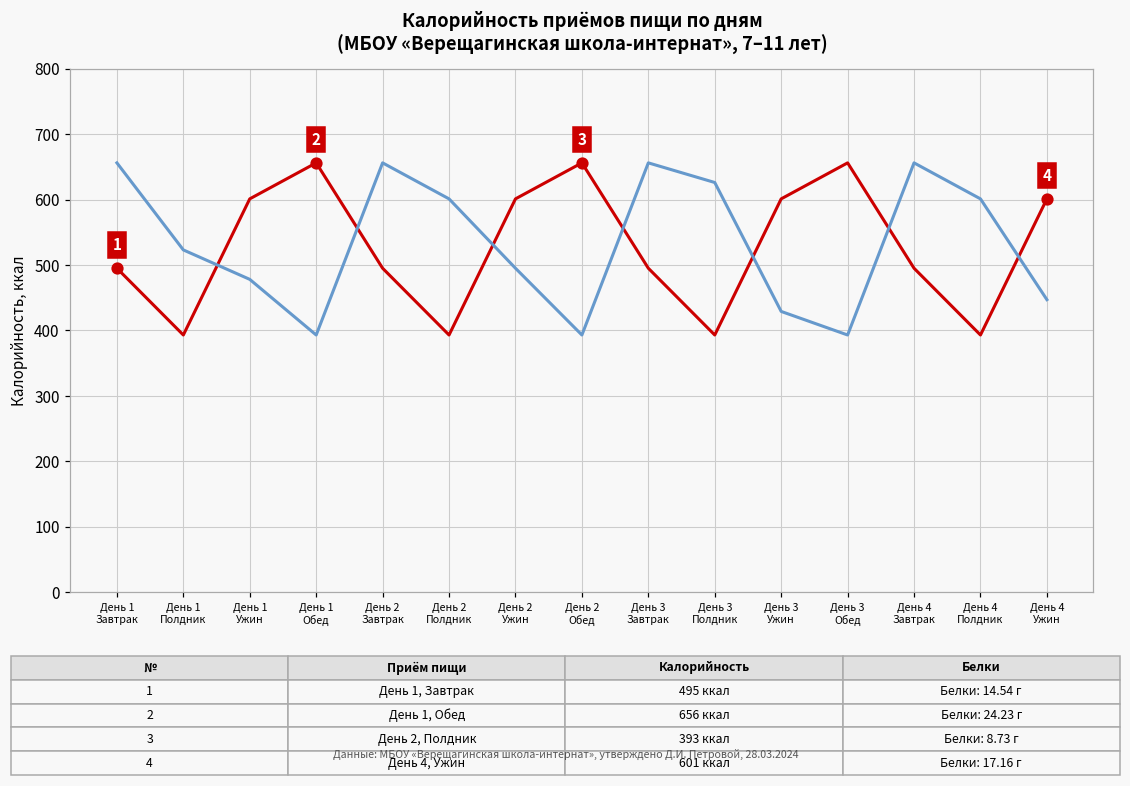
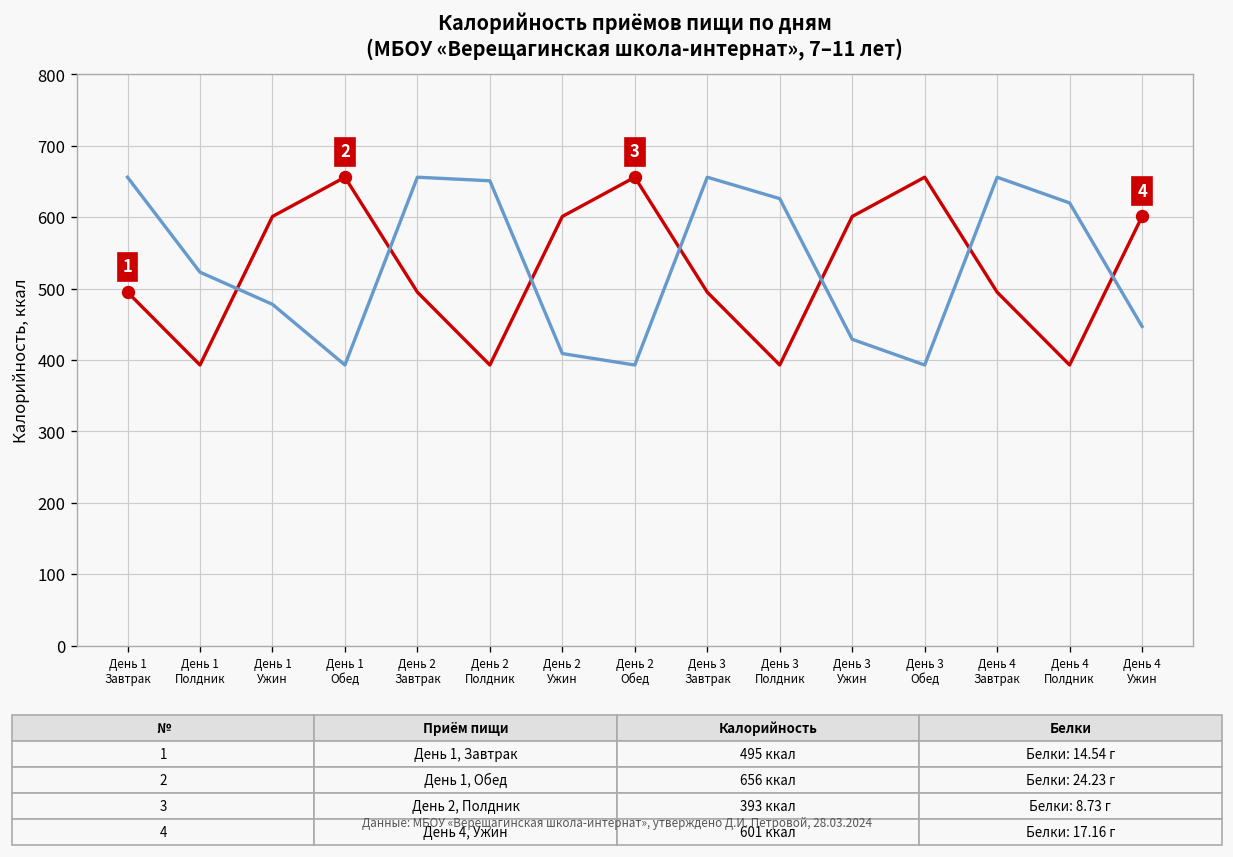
Калорийность: обед (основной приём), День 2 Полдник: 600 -> 650
Калорийность: обед (основной приём), День 2 Ужин: 500 -> 410
Калорийность: обед (основной приём), День 4 Полдник: 600 -> 620
